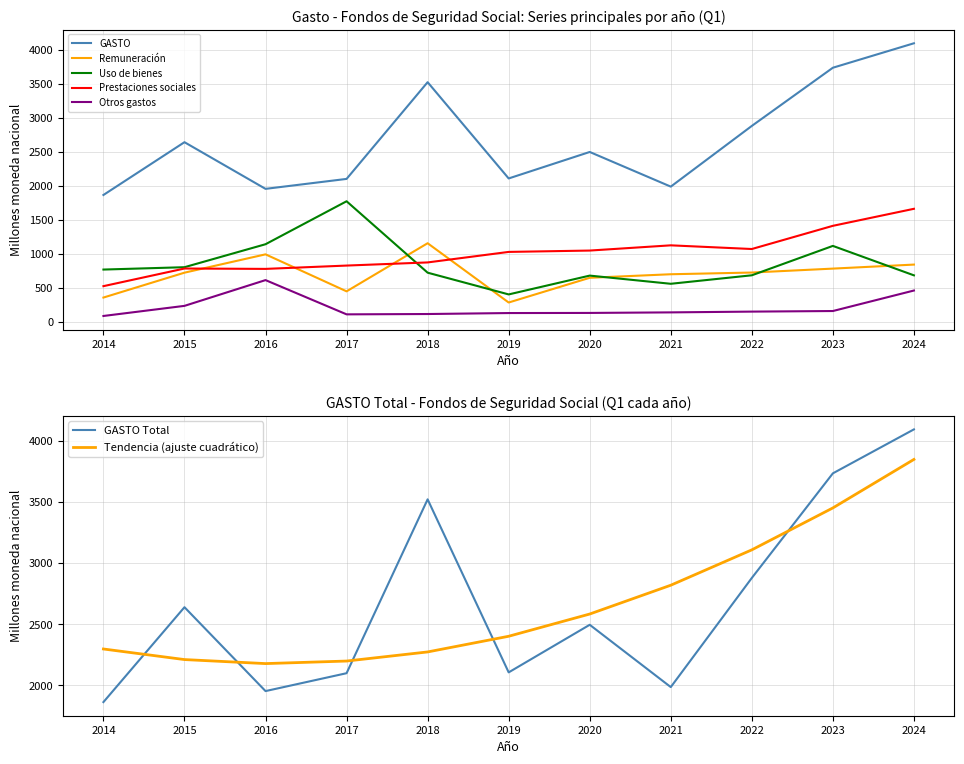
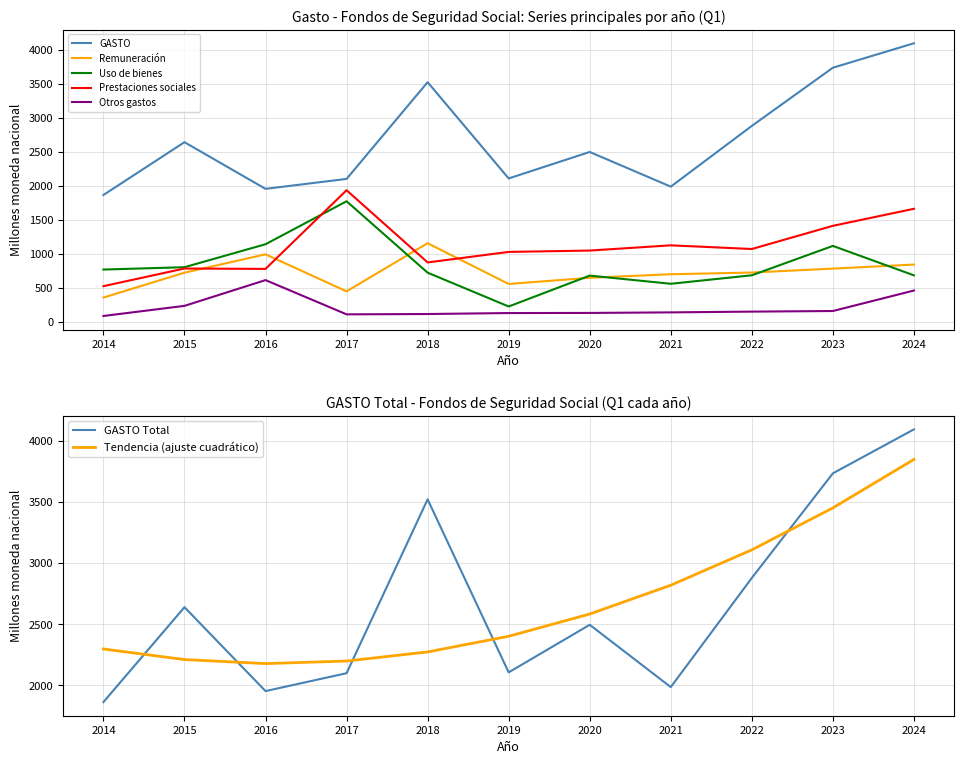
Gasto - Fondos de Seguridad Social: Series principales por año (Q1), Prestaciones sociales, 2017: 800 -> 1900
Gasto - Fondos de Seguridad Social: Series principales por año (Q1), Remuneración, 2019: 300 -> 600
Gasto - Fondos de Seguridad Social: Series principales por año (Q1), Uso de bienes, 2019: 400 -> 200
